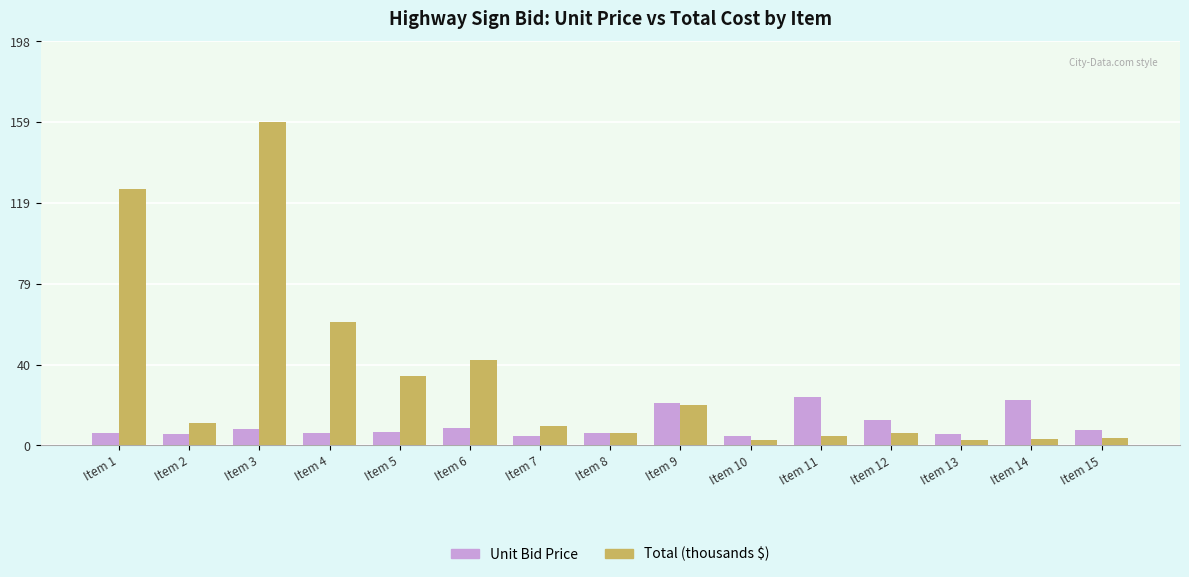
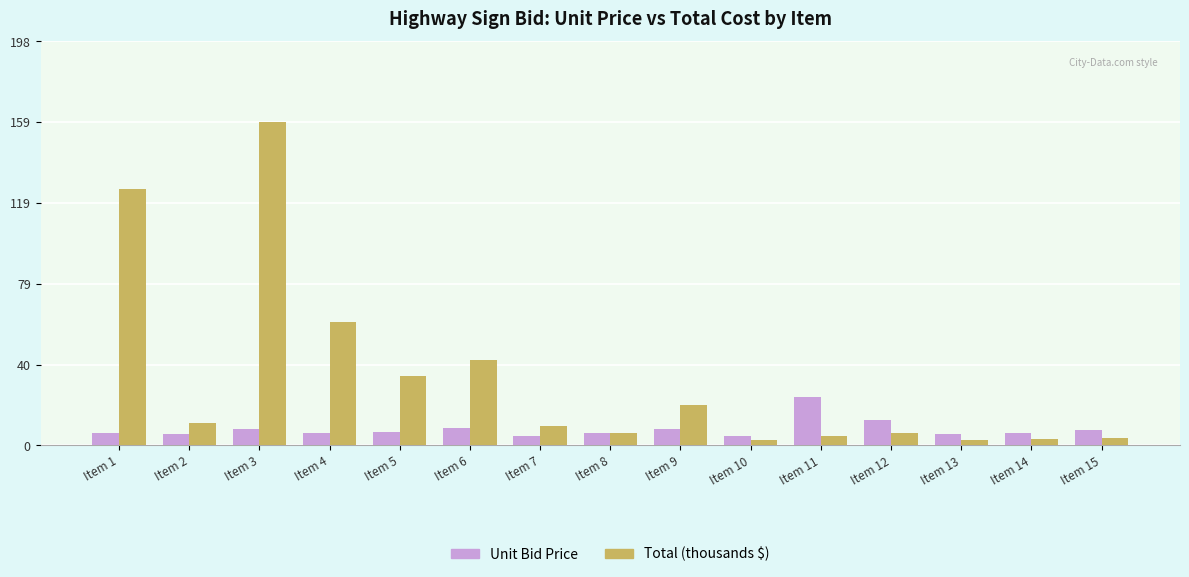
Unit Bid Price, Item 9: 21 -> 8
Unit Bid Price, Item 14: 22 -> 6
